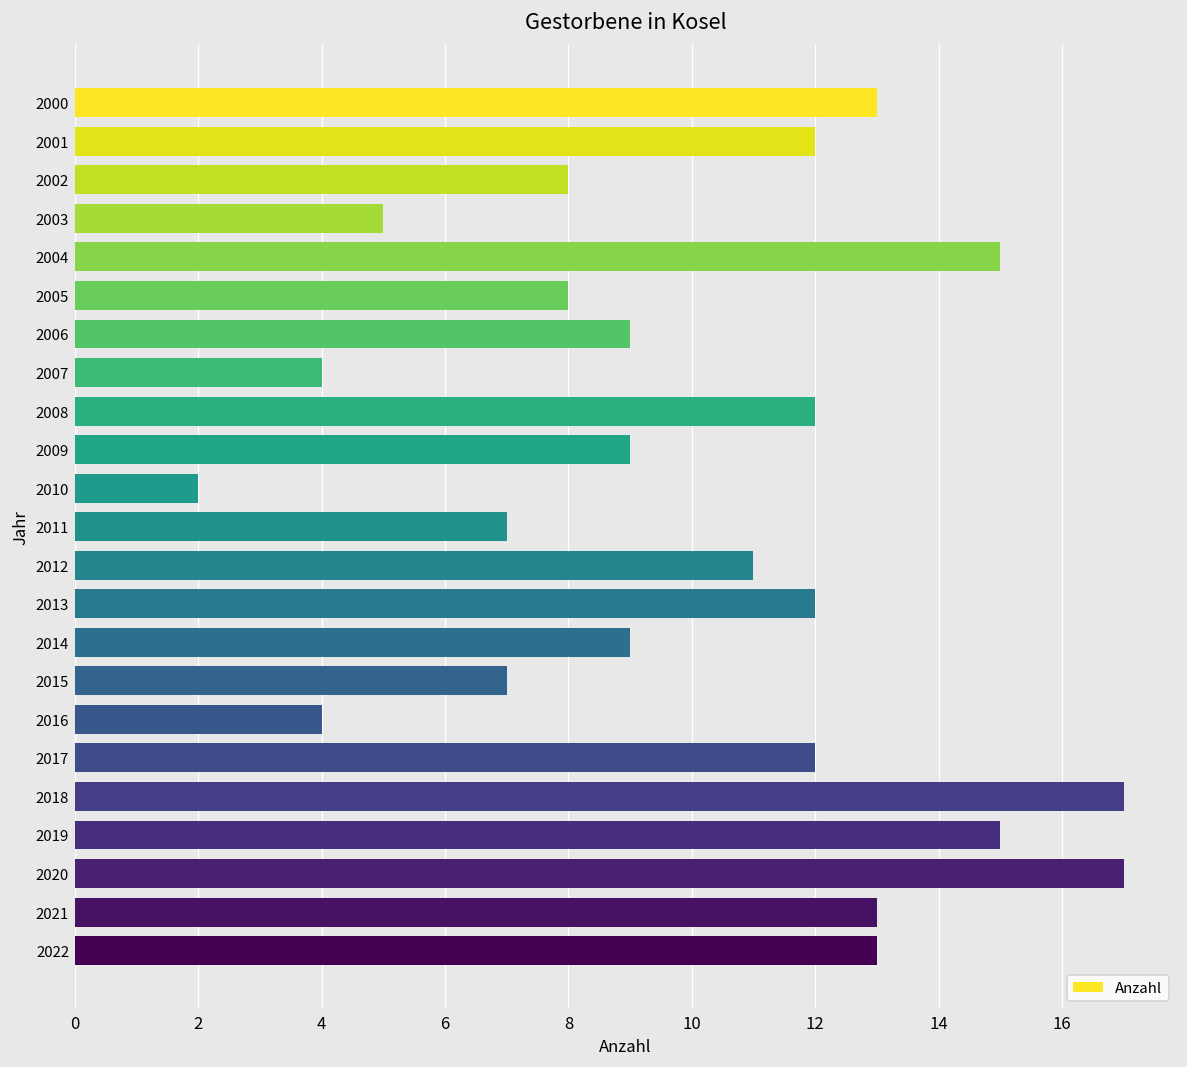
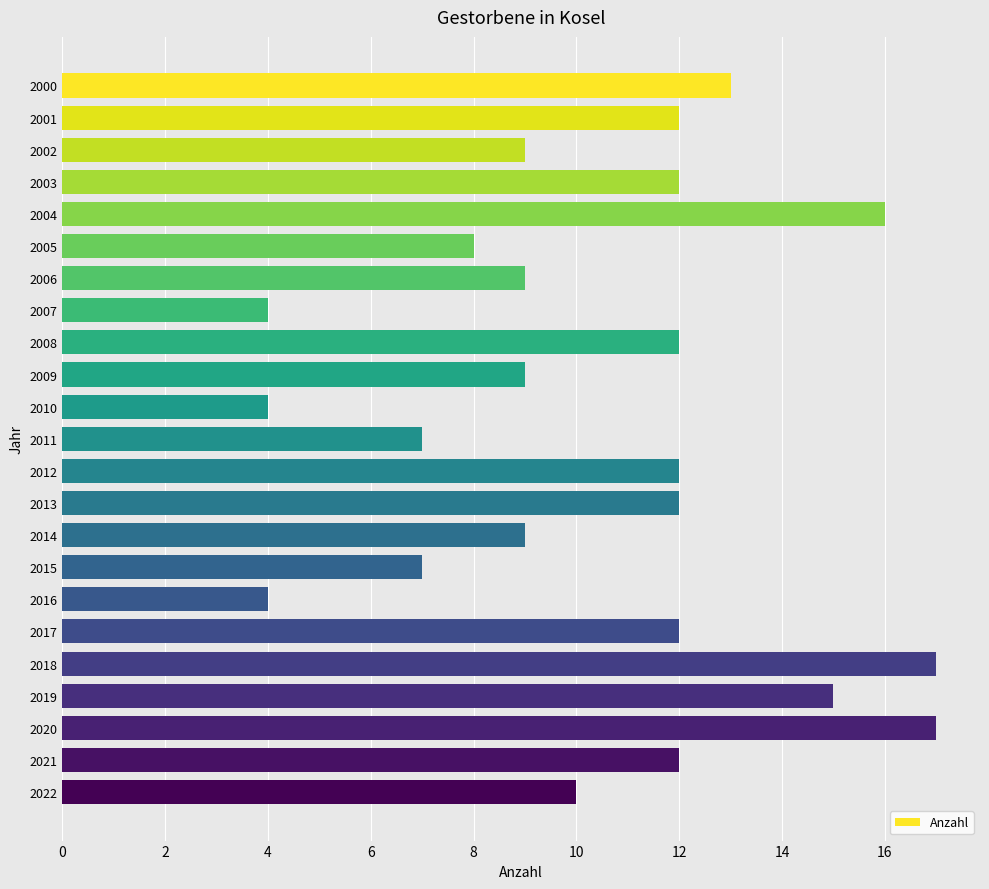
2002: 8 -> 9
2003: 5 -> 12
2004: 15 -> 16
2010: 2 -> 4
2012: 11 -> 12
2021: 13 -> 12
2022: 13 -> 10
